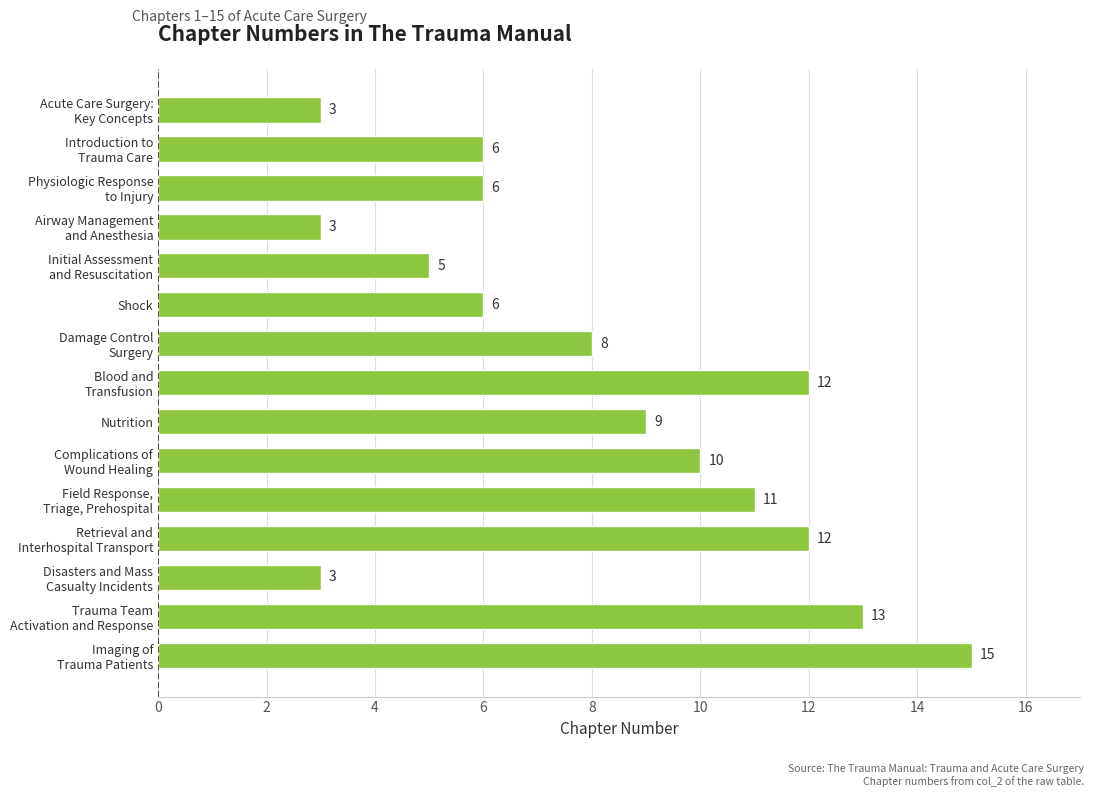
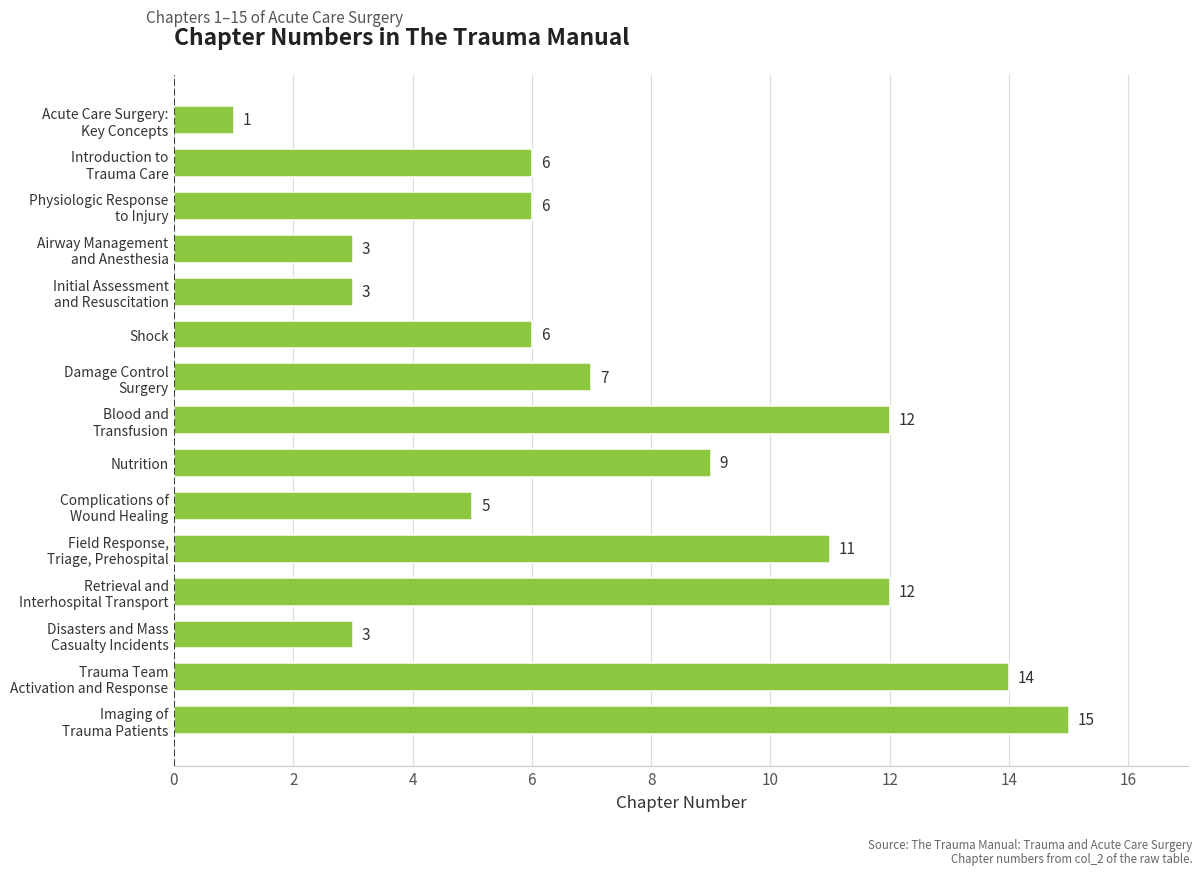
Acute Care Surgery: Key Concepts: 3 -> 1
Initial Assessment and Resuscitation: 5 -> 3
Damage Control Surgery: 8 -> 7
Complications of Wound Healing: 10 -> 5
Trauma Team Activation and Response: 13 -> 14
